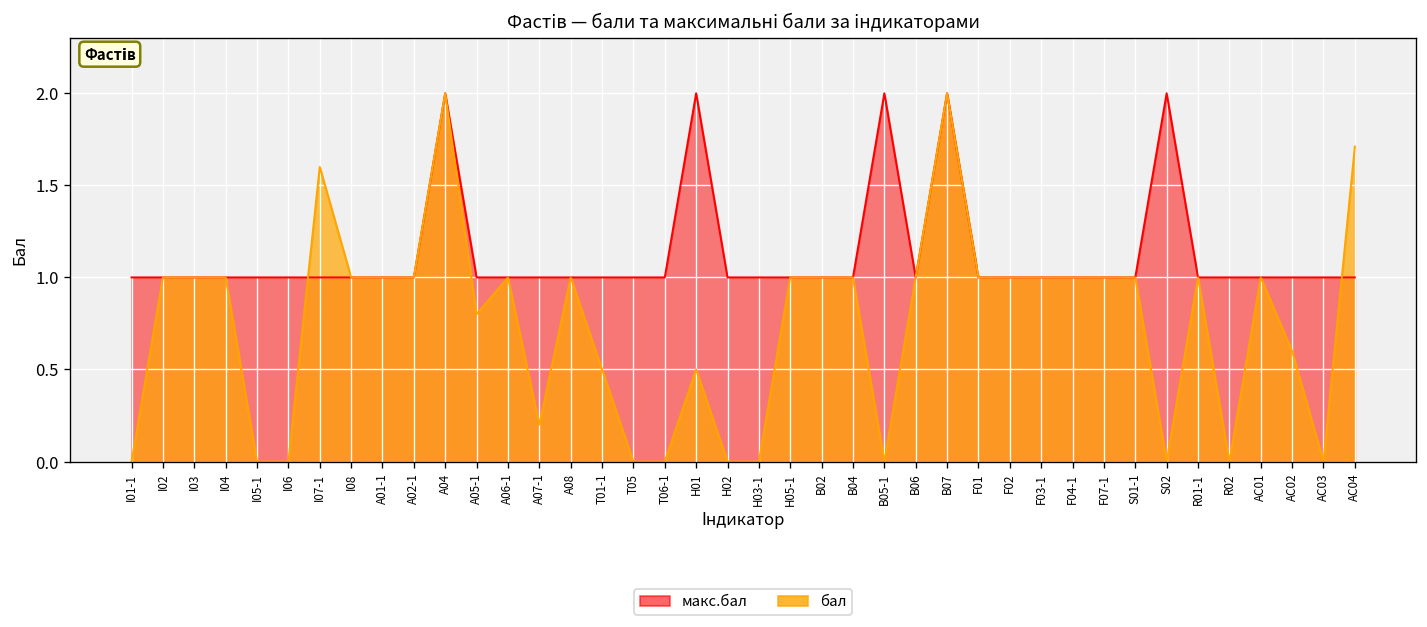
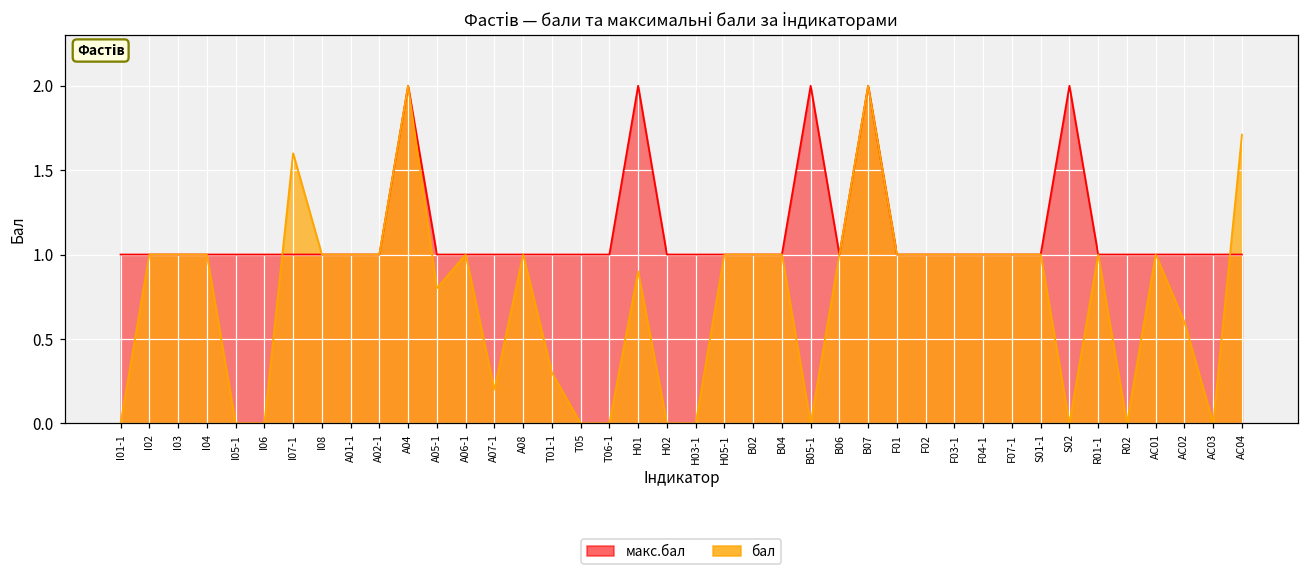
бал, T01-1: 0.5 -> 0.3
бал, H01: 0.5 -> 0.9
